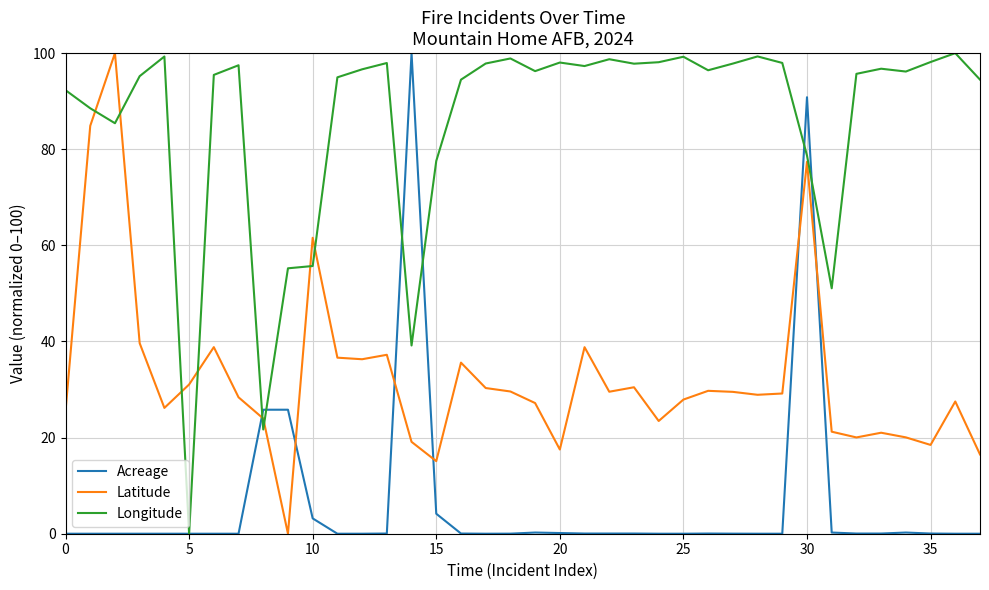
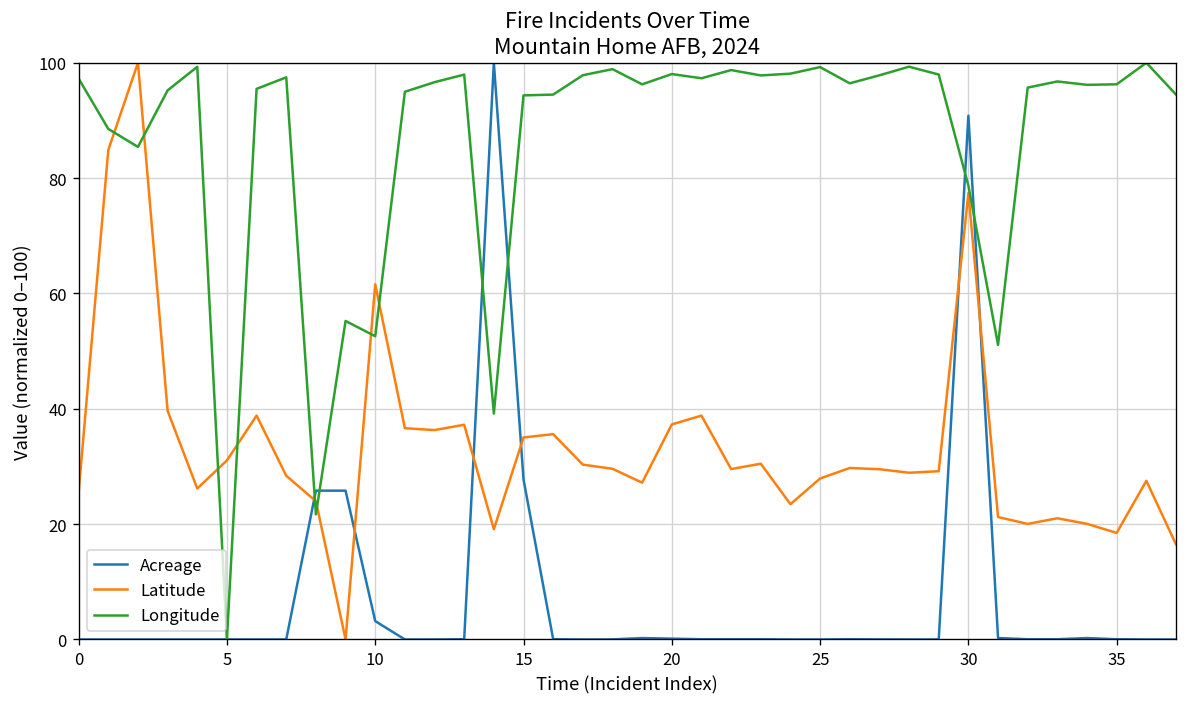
Longitude, 0: 92 -> 97
Longitude, 10: 56 -> 53
Acreage, 15: 4 -> 28
Latitude, 15: 15 -> 35
Longitude, 15: 78 -> 94
Latitude, 20: 18 -> 37
Longitude, 35: 98 -> 96
